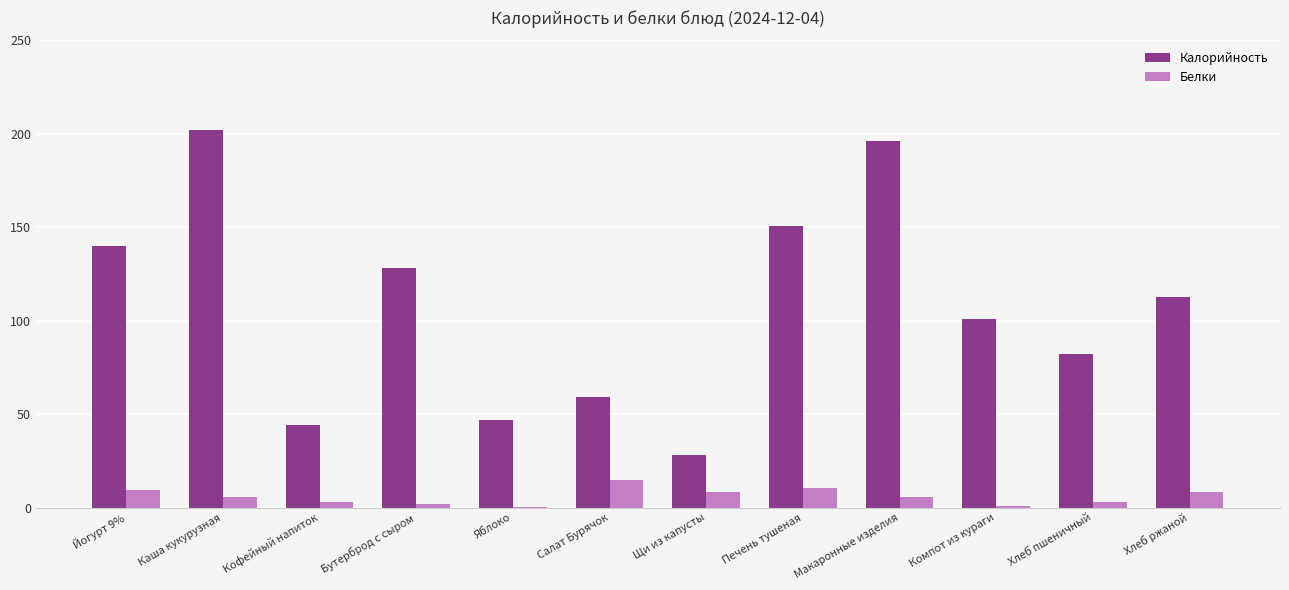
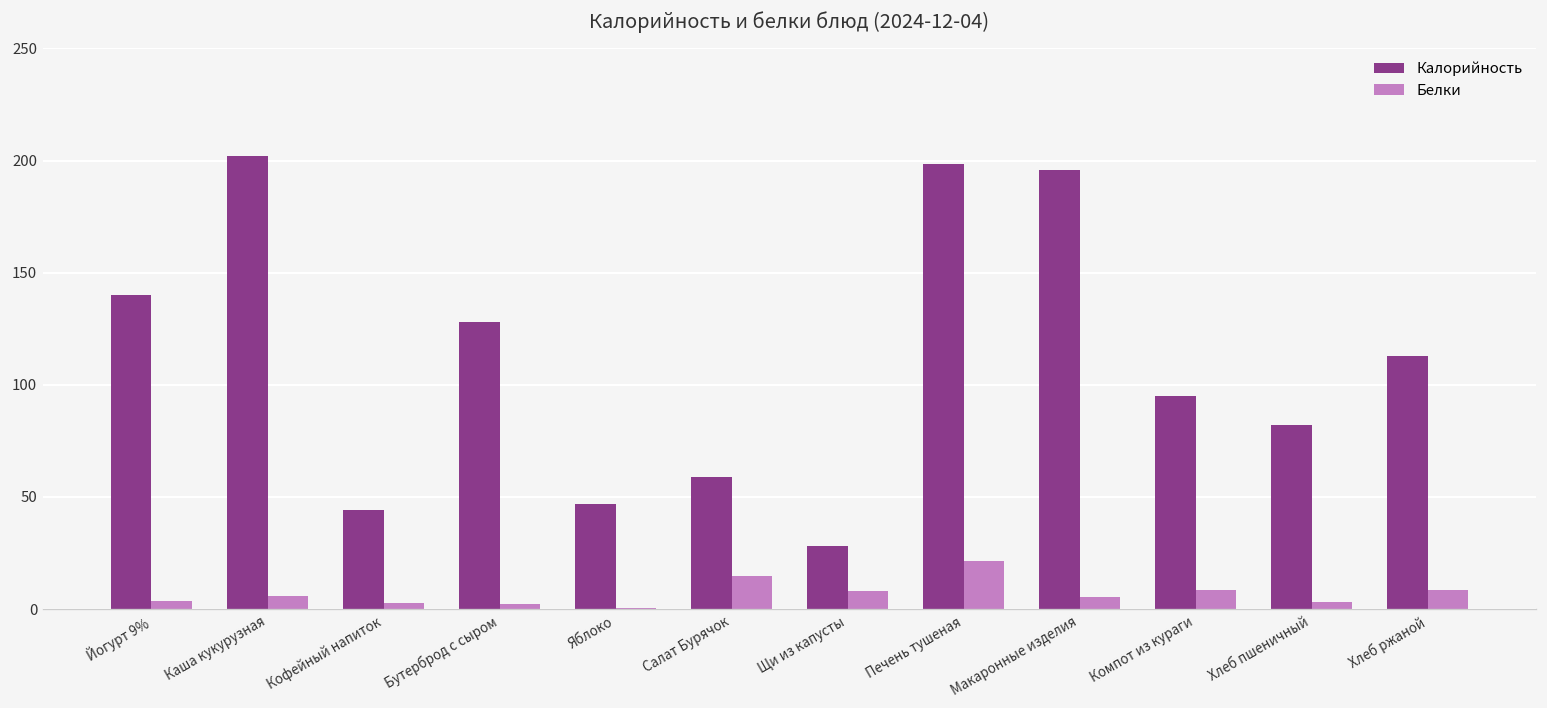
Белки, Йогурт 9%: 9 -> 4
Калорийность, Печень тушеная: 151 -> 199
Белки, Печень тушеная: 11 -> 22
Калорийность, Компот из кураги: 101 -> 95
Белки, Компот из кураги: 1 -> 9
